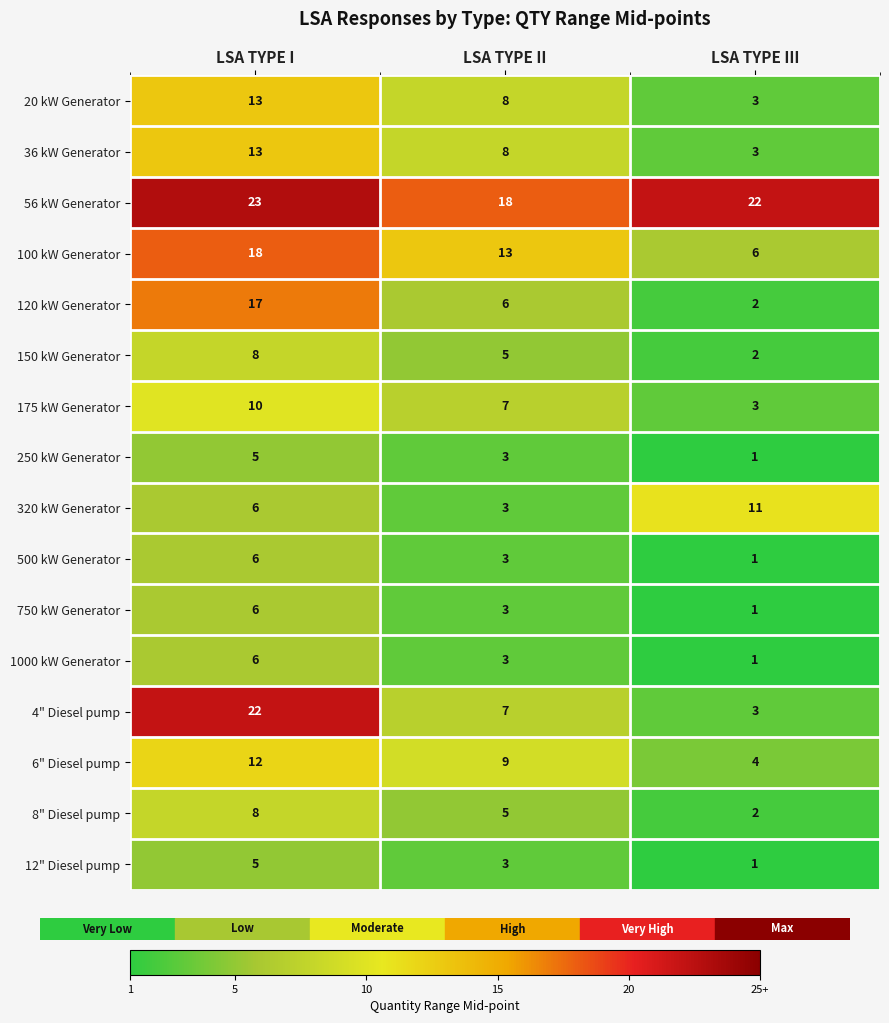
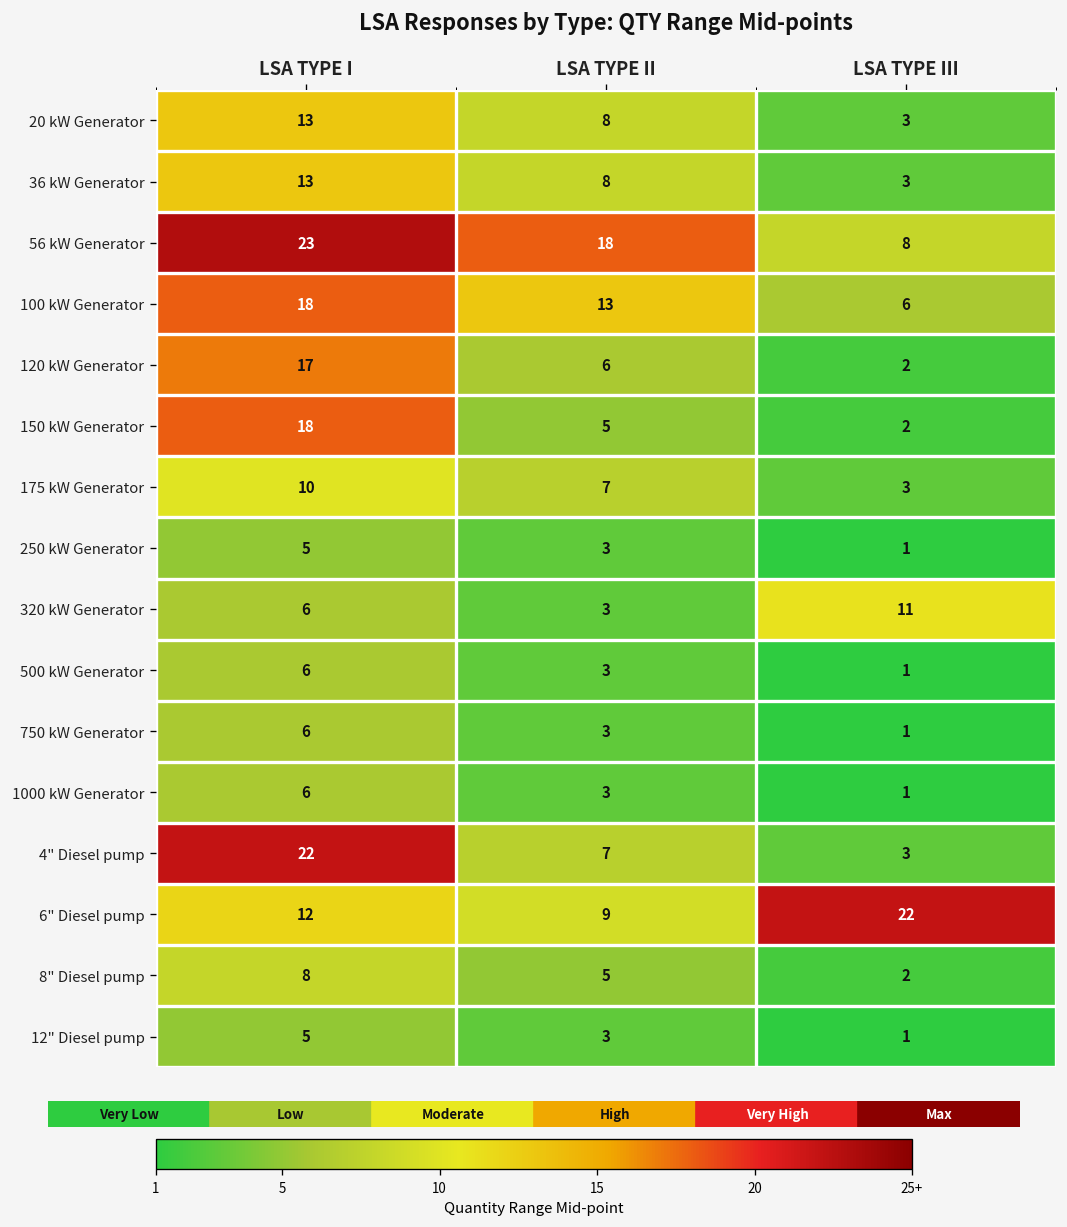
56 kW Generator, LSA TYPE III: 22 -> 8
150 kW Generator, LSA TYPE I: 8 -> 18
6" Diesel pump, LSA TYPE III: 4 -> 22
